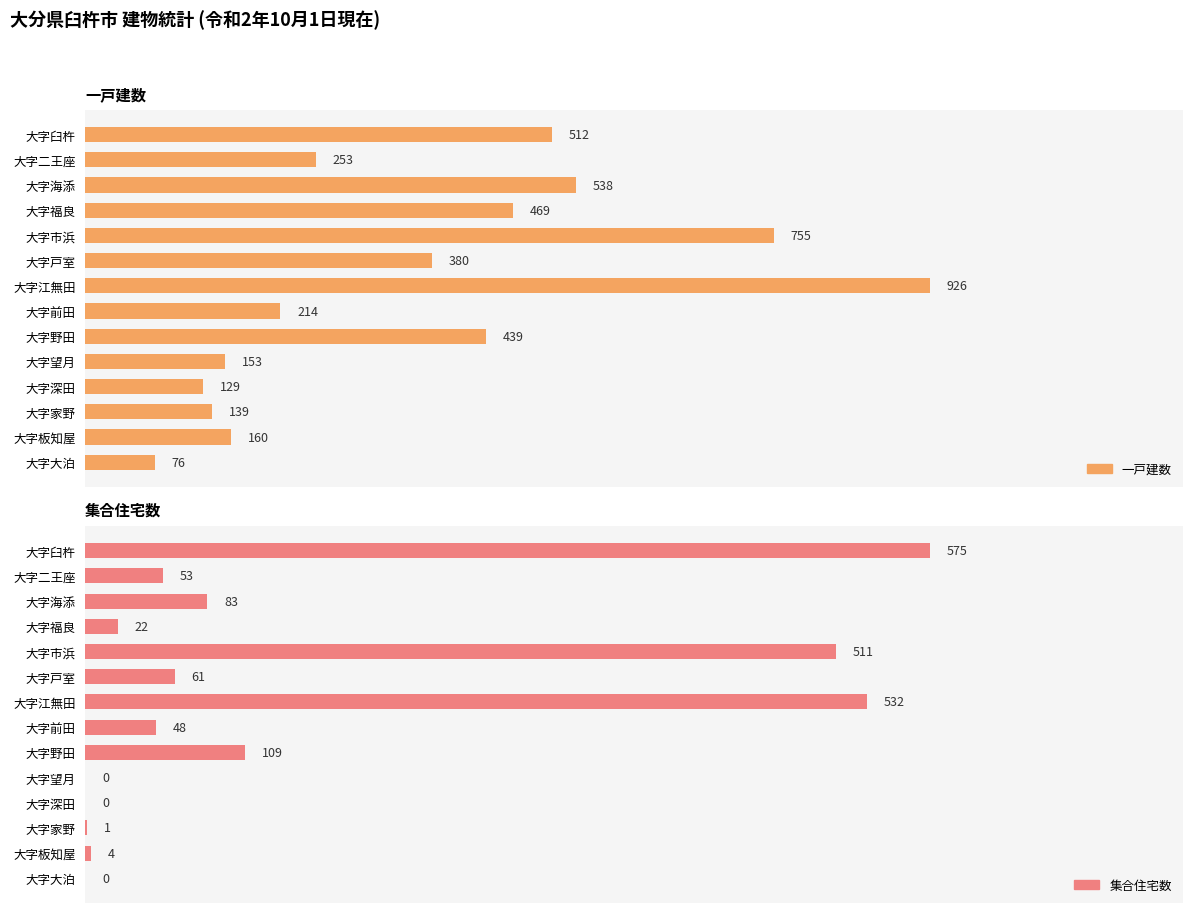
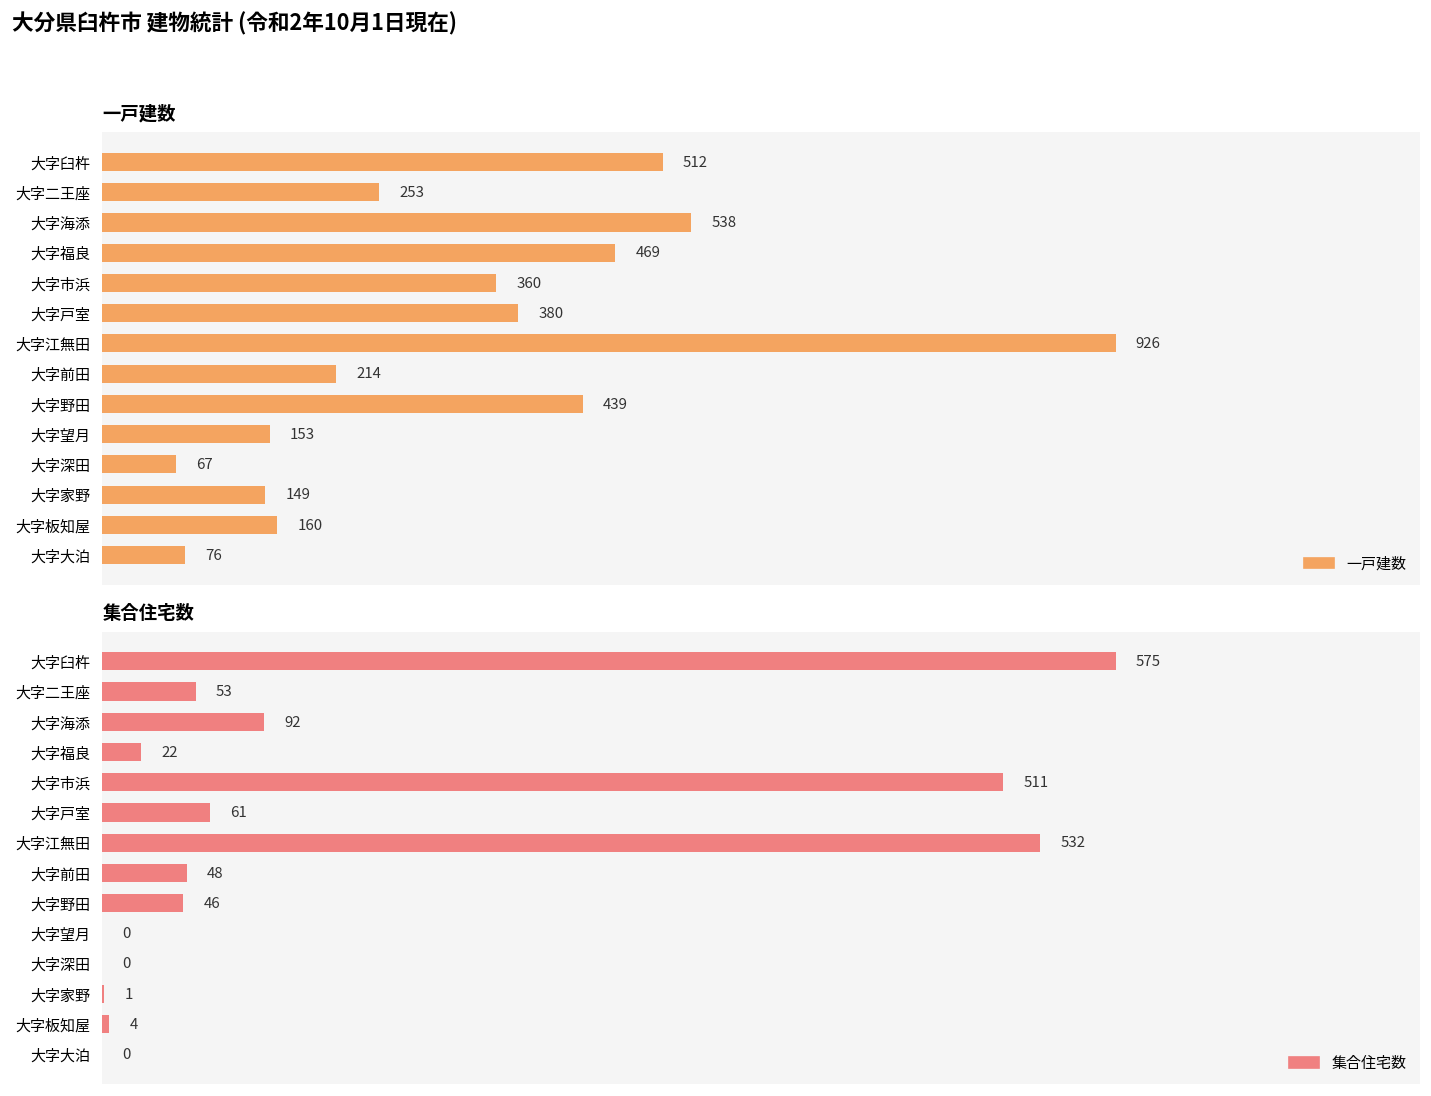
一戸建数, 大字市浜: 755 -> 360
一戸建数, 大字深田: 129 -> 67
一戸建数, 大字家野: 139 -> 149
集合住宅数, 大字海添: 83 -> 92
集合住宅数, 大字野田: 109 -> 46
